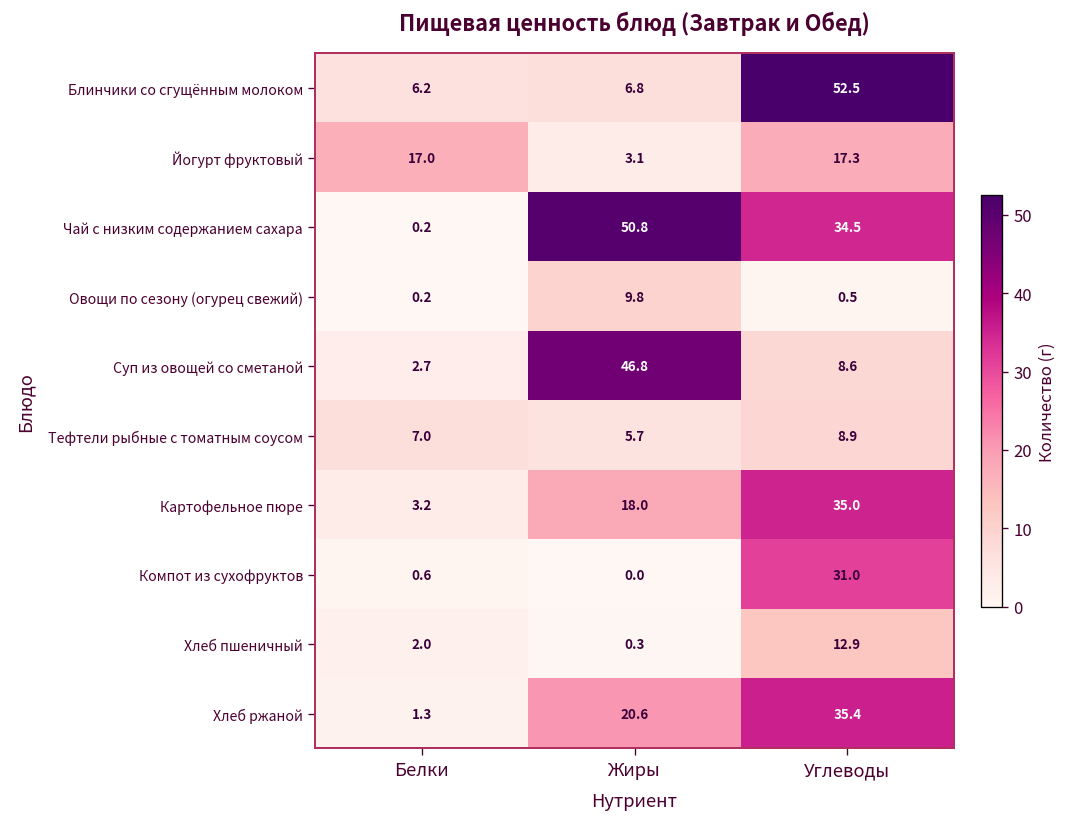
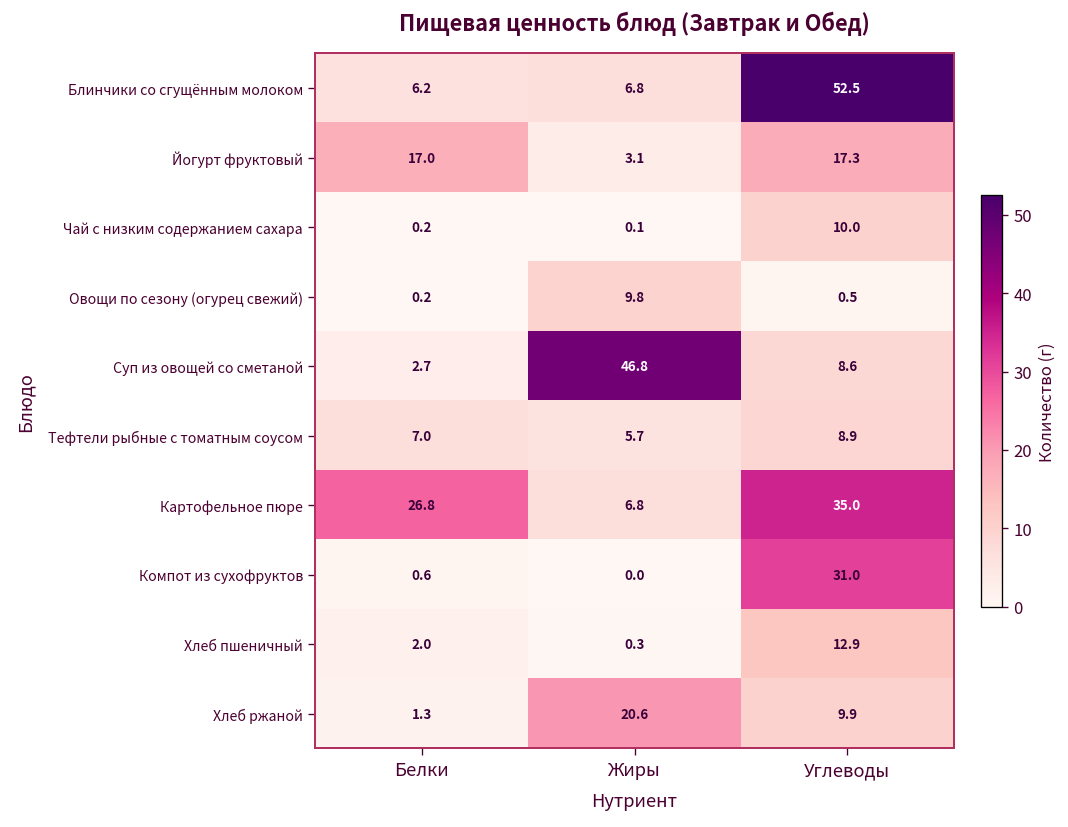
Чай с низким содержанием сахара, Жиры: 50.8 -> 0.1
Чай с низким содержанием сахара, Углеводы: 34.5 -> 10.0
Картофельное пюре, Белки: 3.2 -> 26.8
Картофельное пюре, Жиры: 18.0 -> 6.8
Хлеб ржаной, Углеводы: 35.4 -> 9.9
